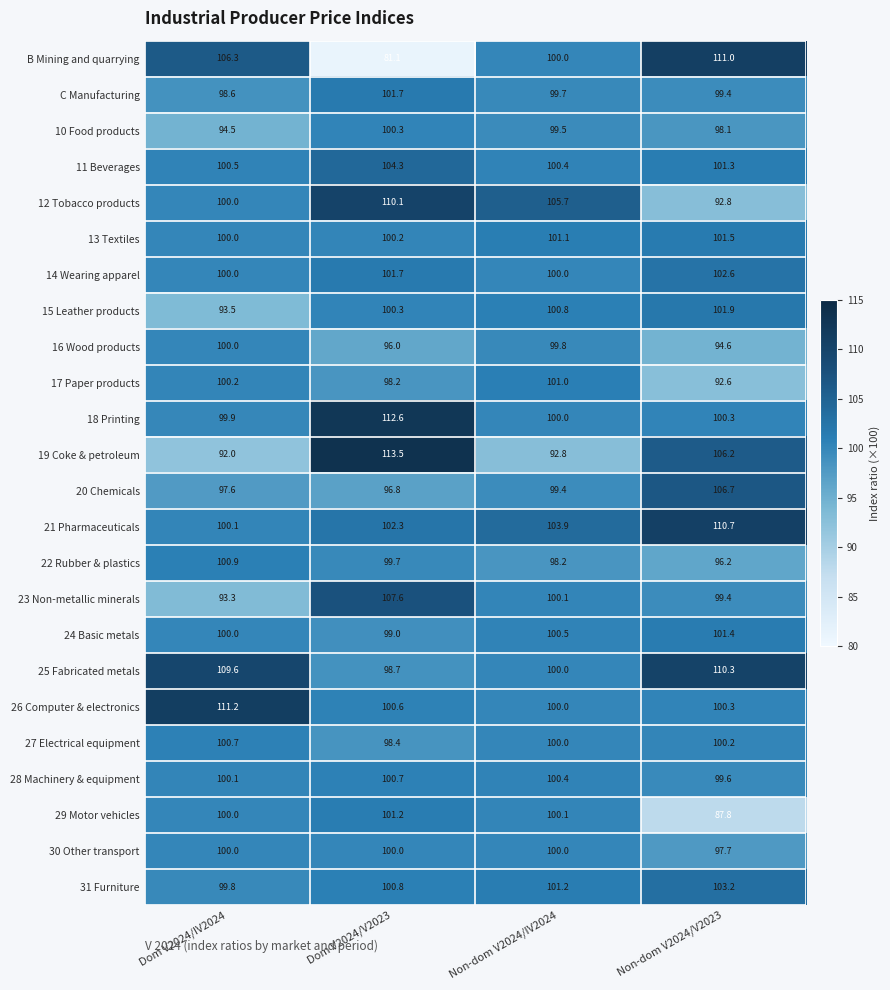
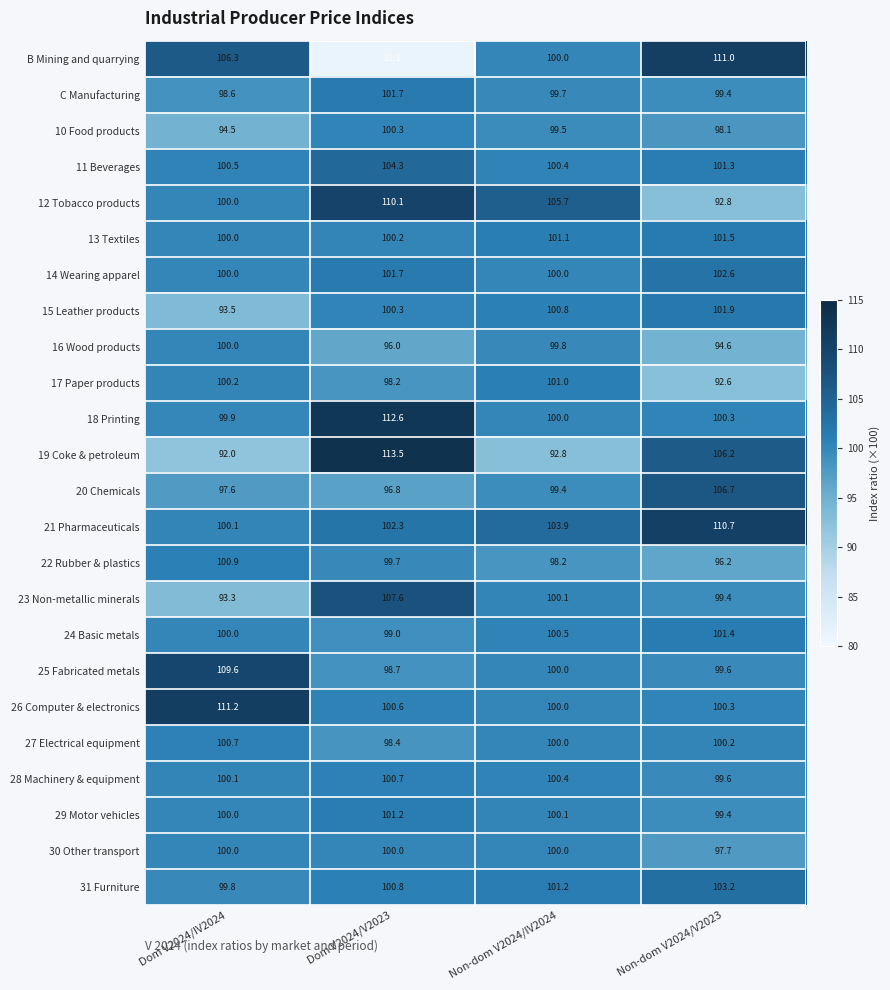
25 Fabricated metals, Non-dom V2024/V2023: 110.3 -> 99.6
29 Motor vehicles, Non-dom V2024/V2023: 87.8 -> 99.4
